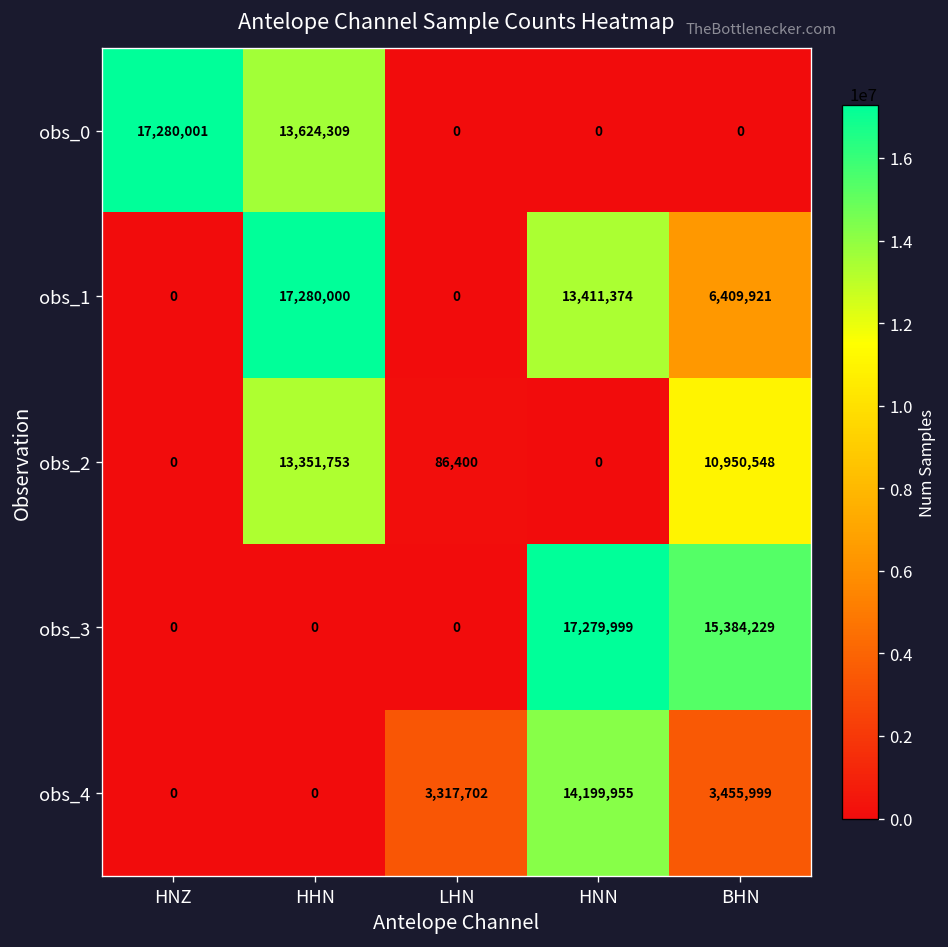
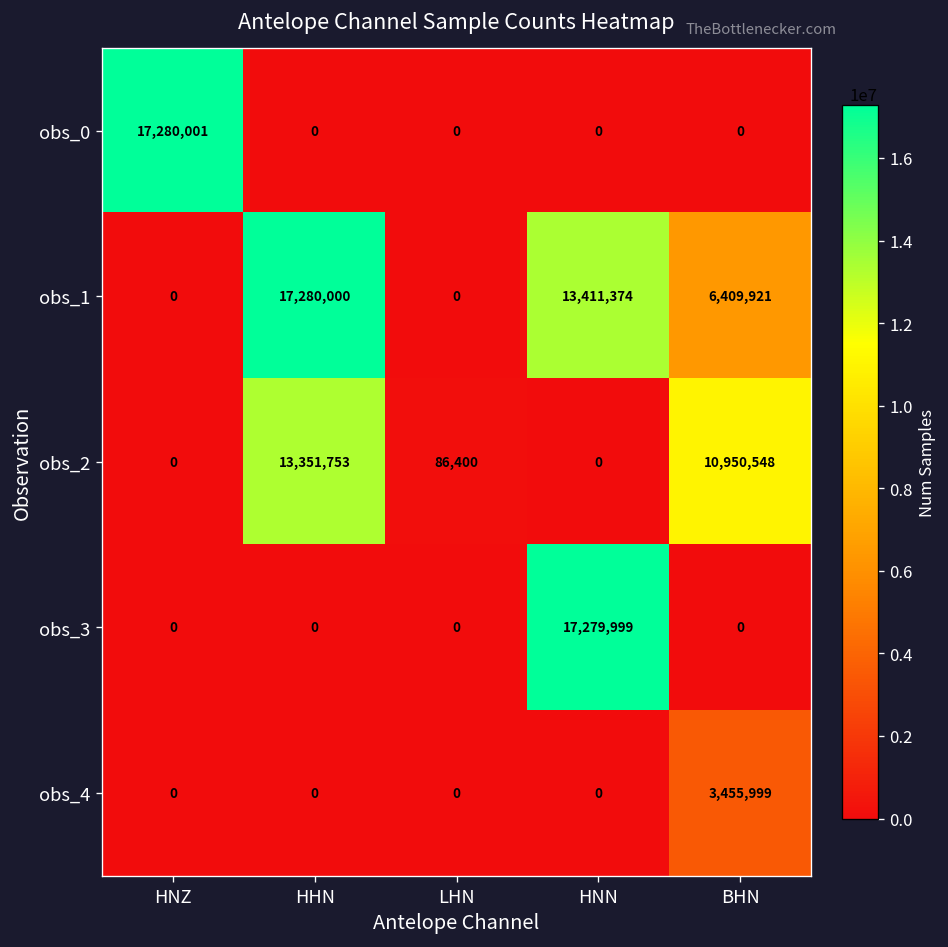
obs_0, HHN: 13,624,309 -> 0
obs_3, BHN: 15,384,229 -> 0
obs_4, LHN: 3,317,702 -> 0
obs_4, HNN: 14,199,955 -> 0
